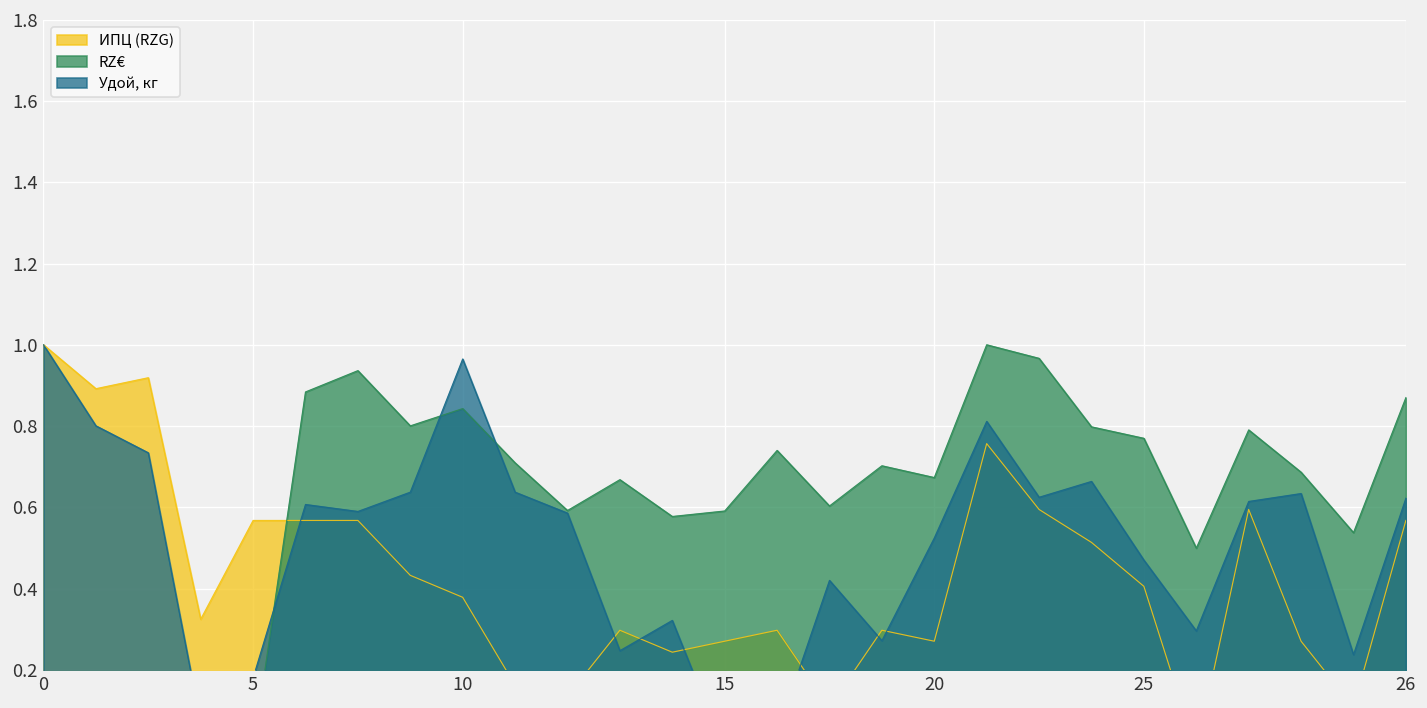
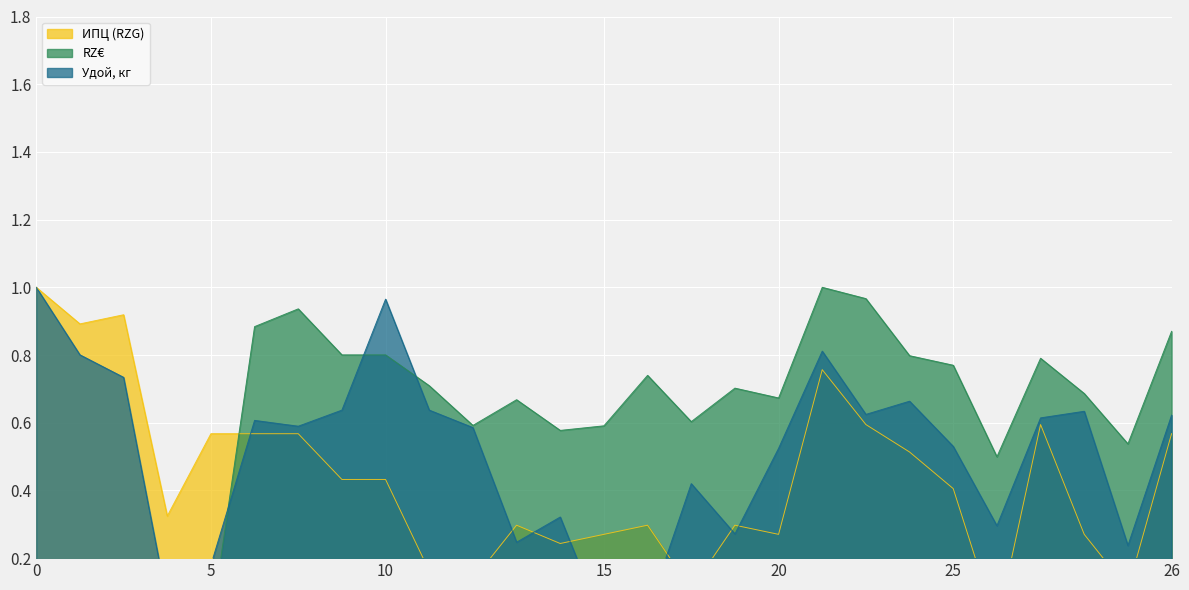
ИПЦ (RZG), 10: 0.38 -> 0.43
RZ€, 10: 0.84 -> 0.80
Удой, кг, 25: 0.47 -> 0.53
